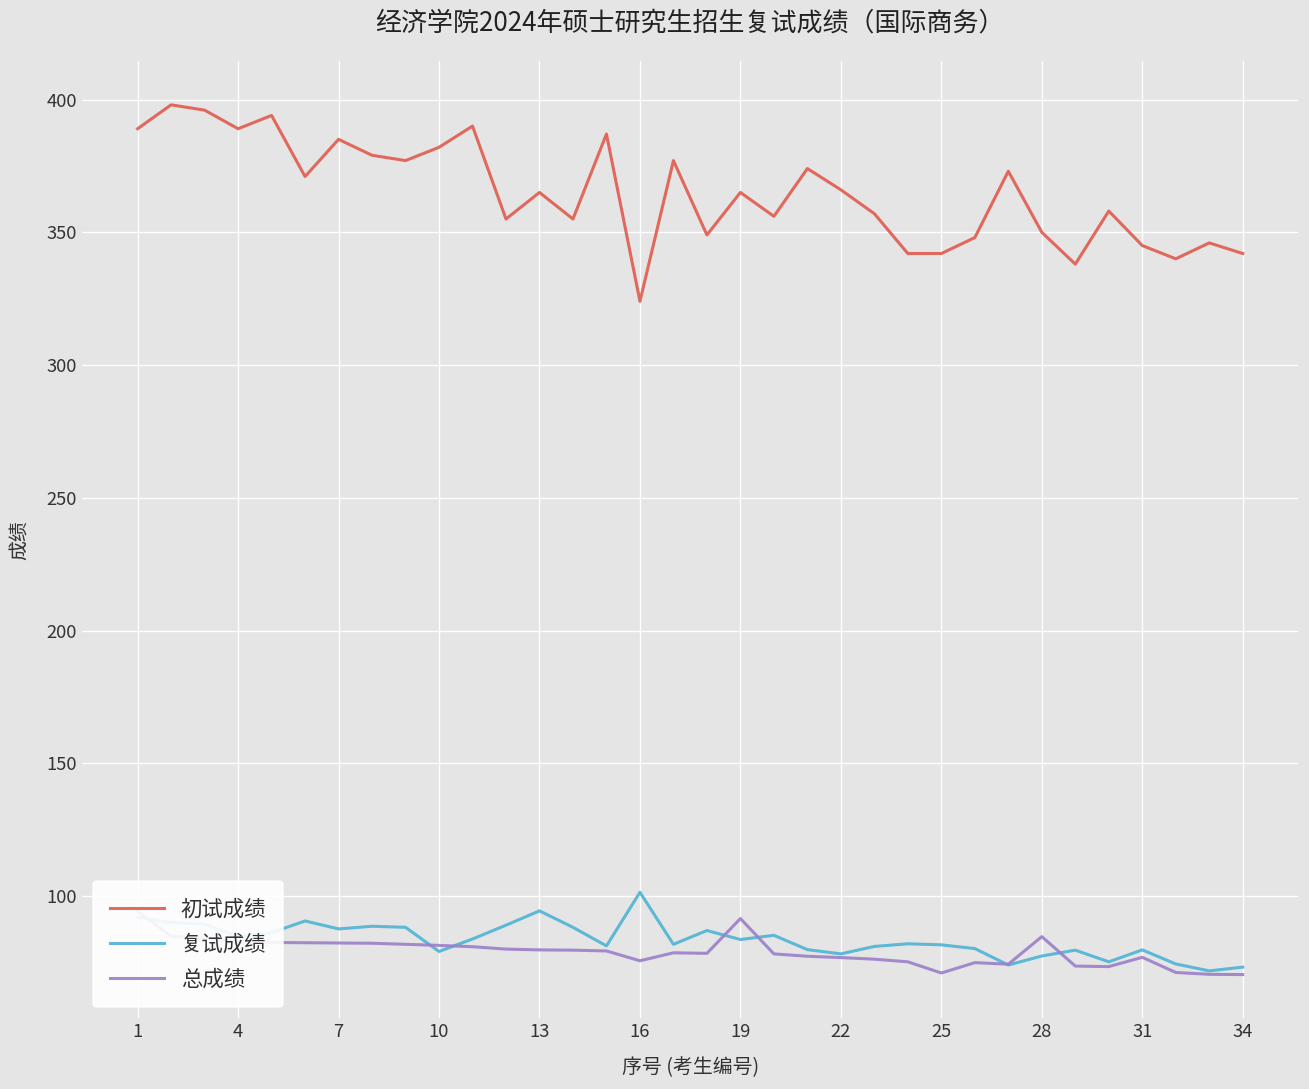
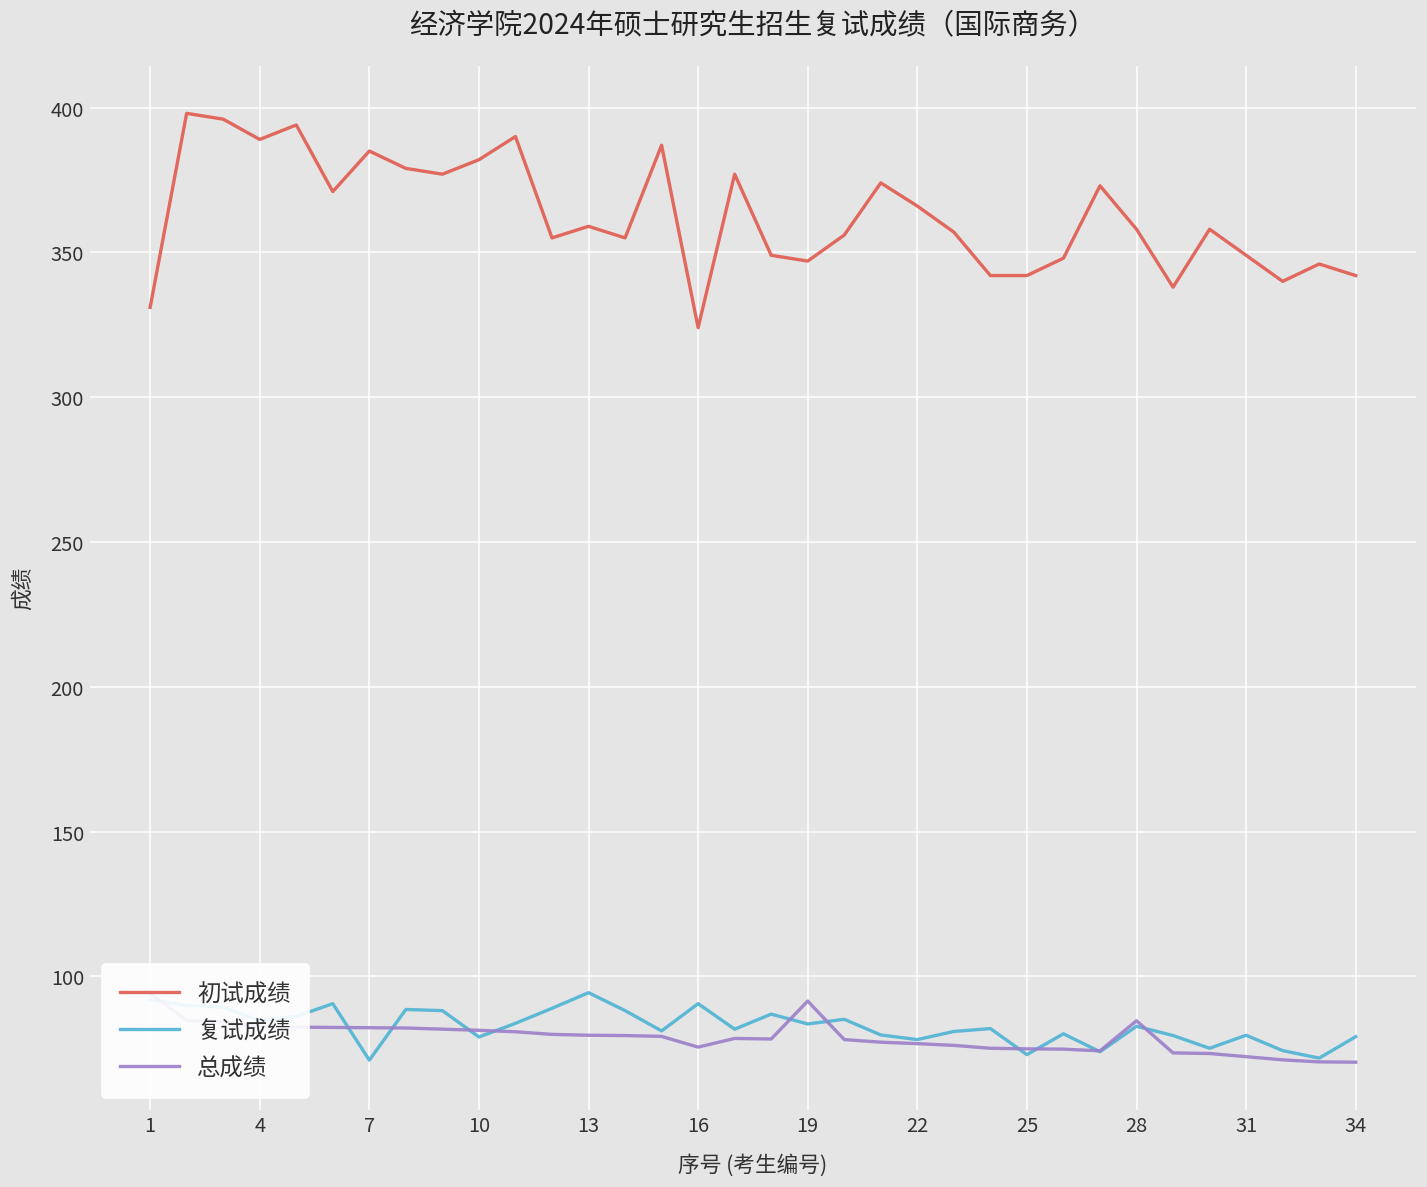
初试成绩, 1: 389 -> 331
复试成绩, 7: 88 -> 71
初试成绩, 13: 365 -> 359
复试成绩, 16: 101 -> 91
初试成绩, 19: 365 -> 347
复试成绩, 25: 82 -> 73
总成绩, 25: 71 -> 75
初试成绩, 28: 350 -> 358
复试成绩, 28: 77 -> 83
初试成绩, 31: 345 -> 349
总成绩, 31: 77 -> 72
复试成绩, 34: 73 -> 79
